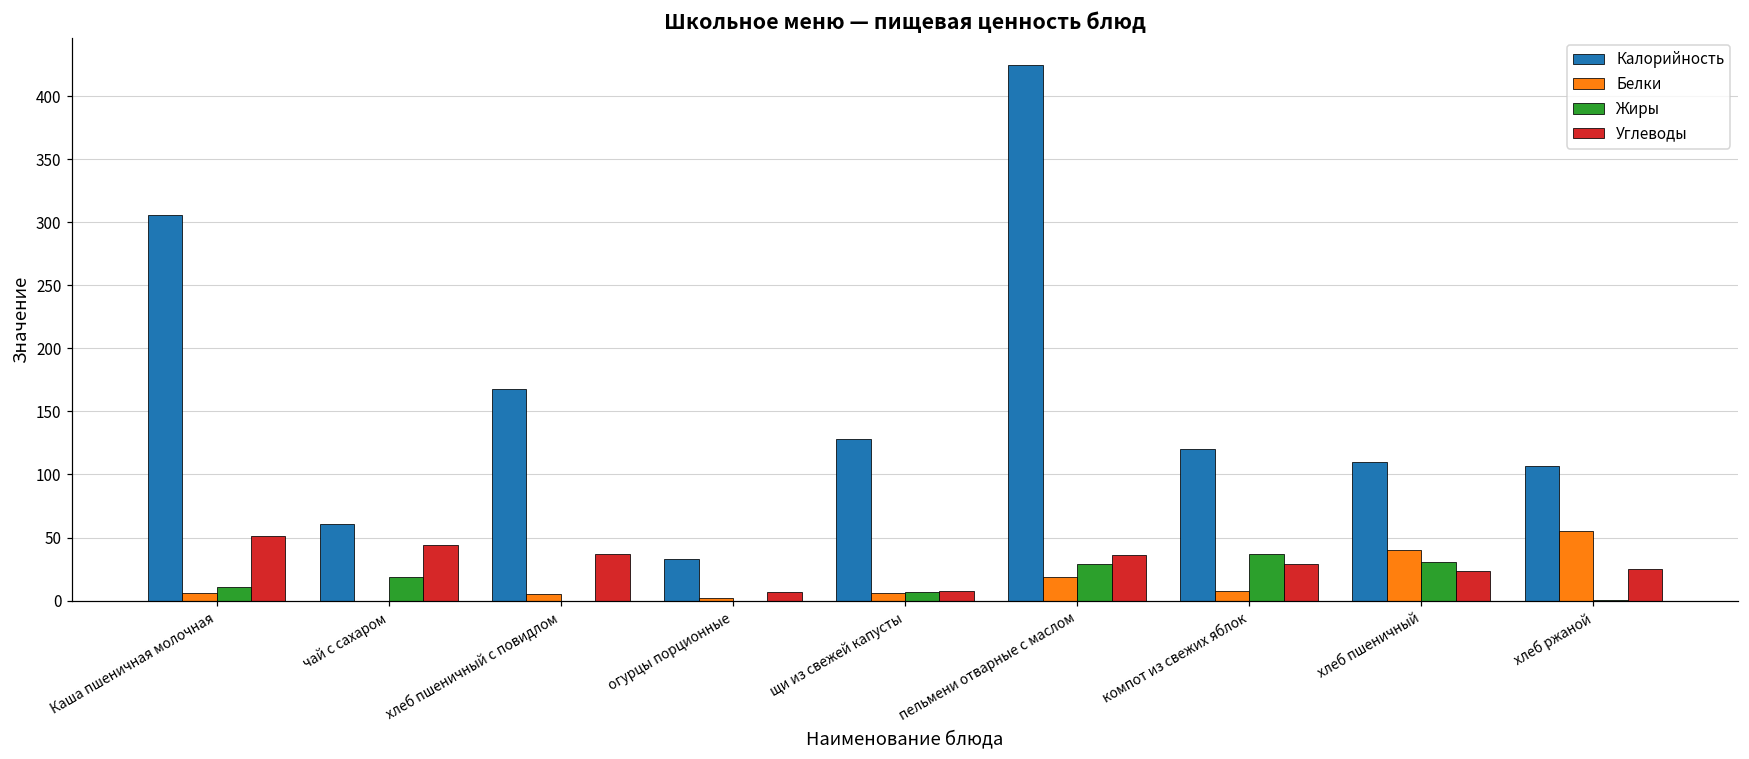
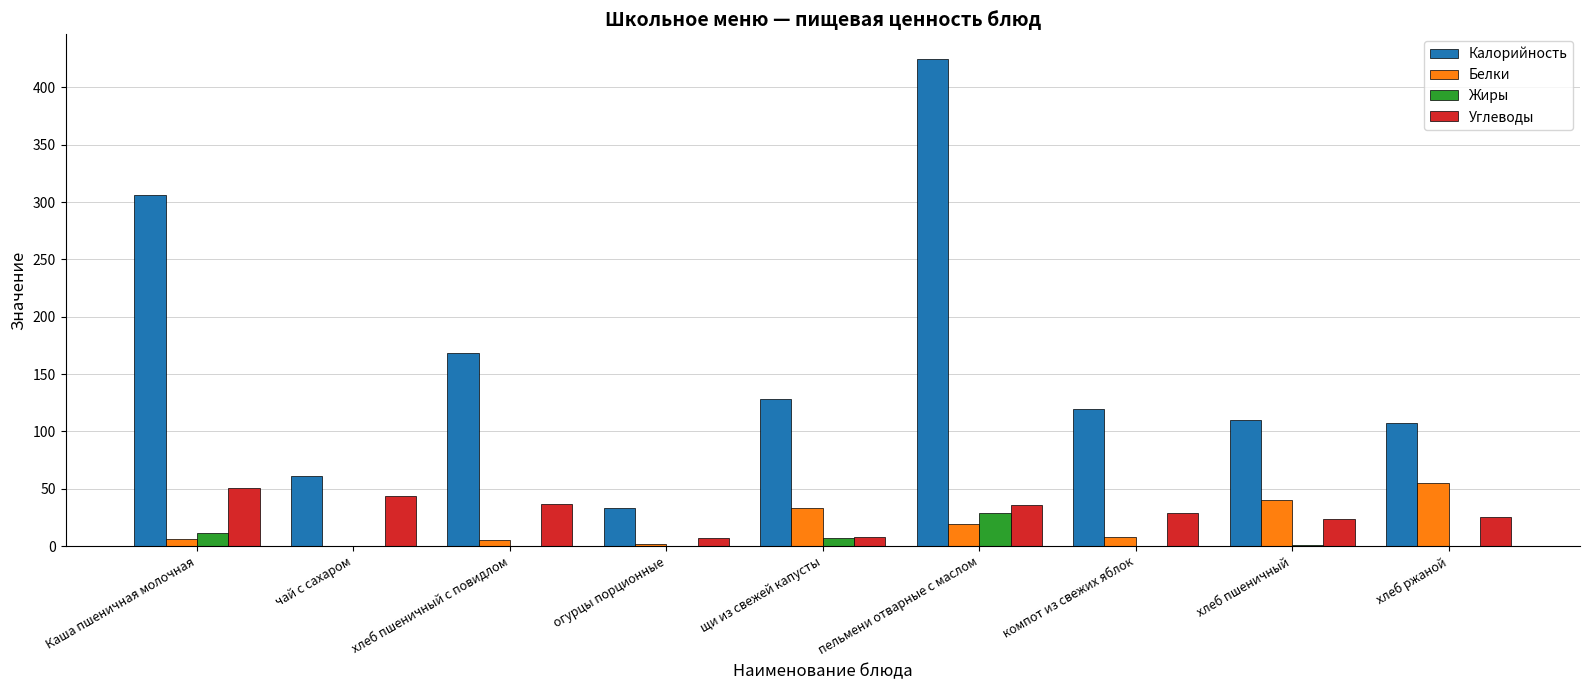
Жиры, чай с сахаром: 19 -> 0
Белки, щи из свежей капусты: 6 -> 33
Жиры, компот из свежих яблок: 37 -> 0
Жиры, хлеб пшеничный: 31 -> 1
